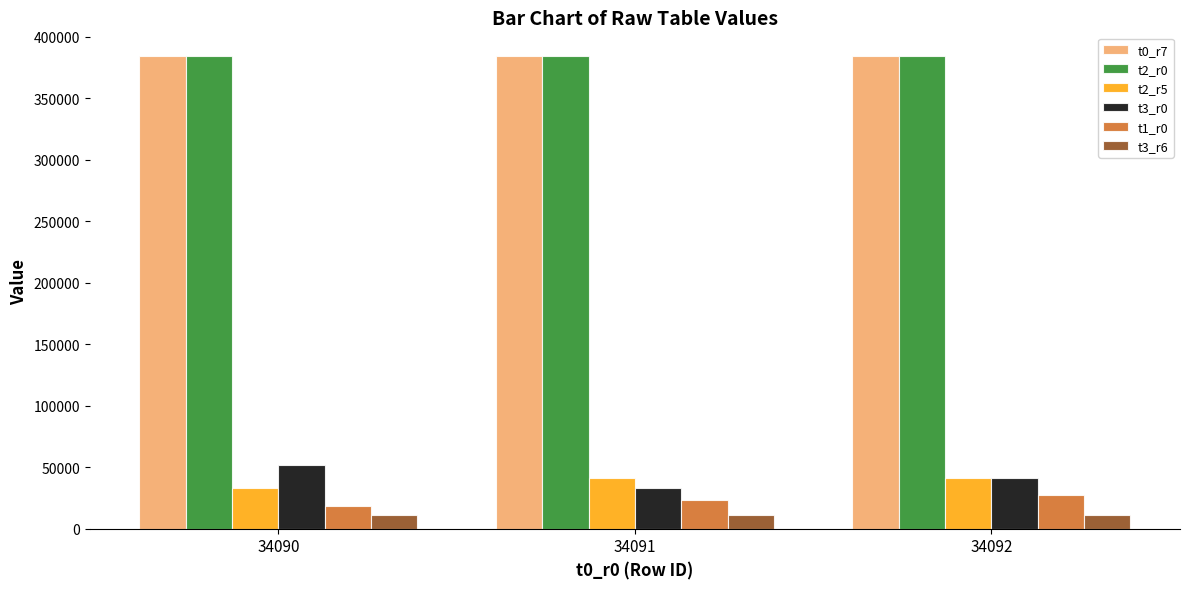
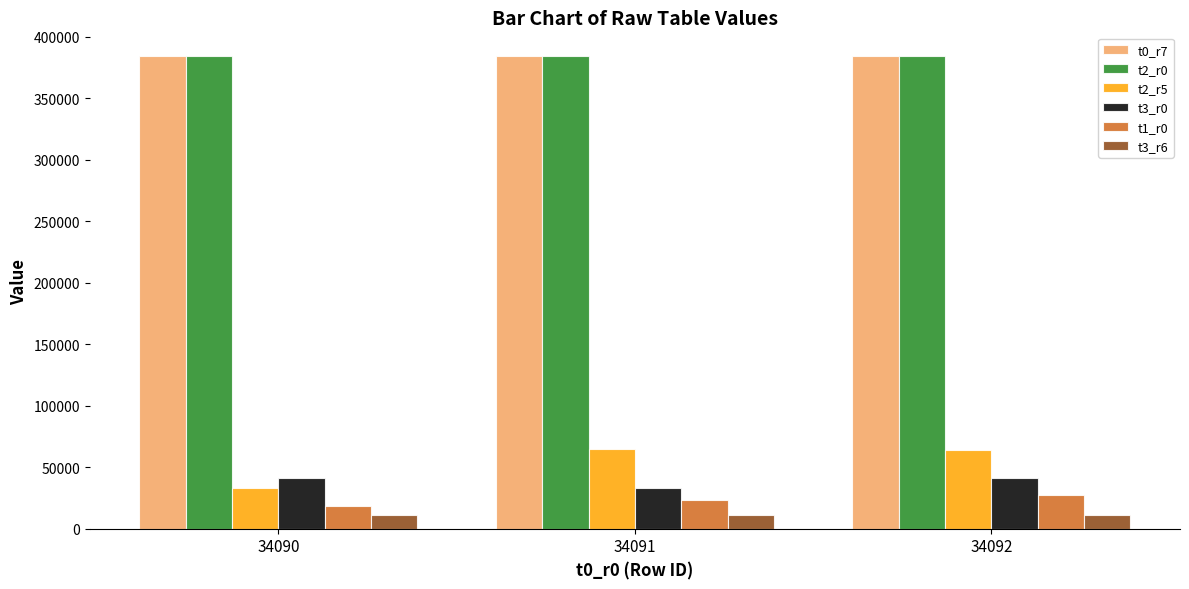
t3_r0, 34090: 52000 -> 41000
t2_r5, 34091: 41000 -> 64000
t2_r5, 34092: 41000 -> 64000
